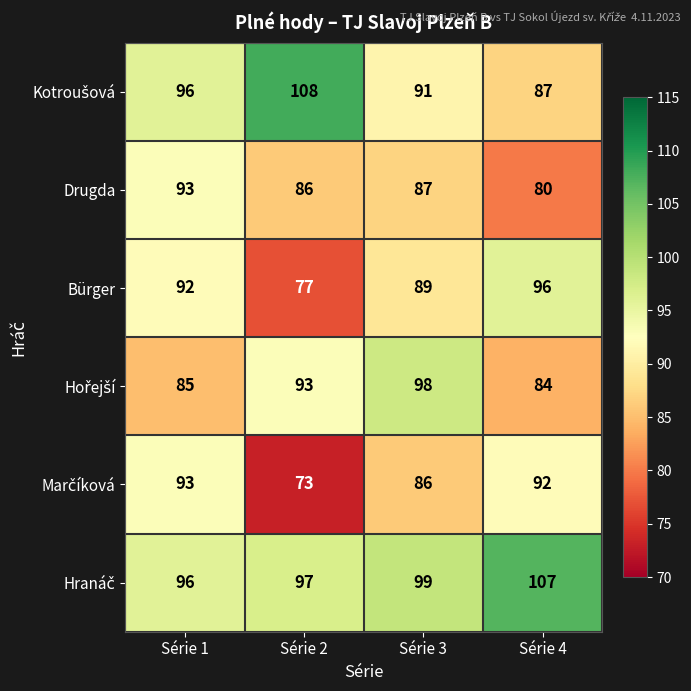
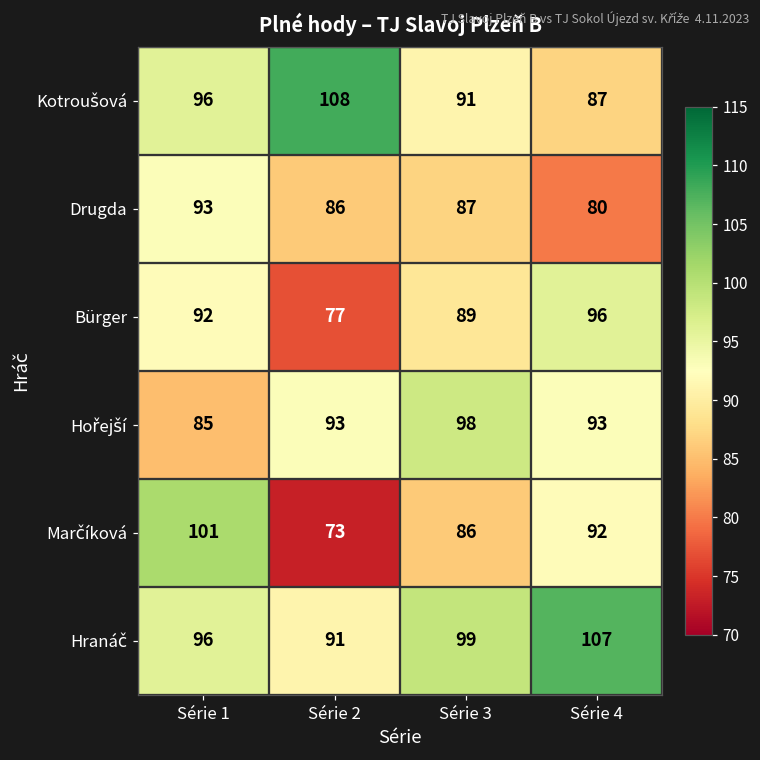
Hořejší, Série 4: 84 -> 93
Marčíková, Série 1: 93 -> 101
Hranáč, Série 2: 97 -> 91
